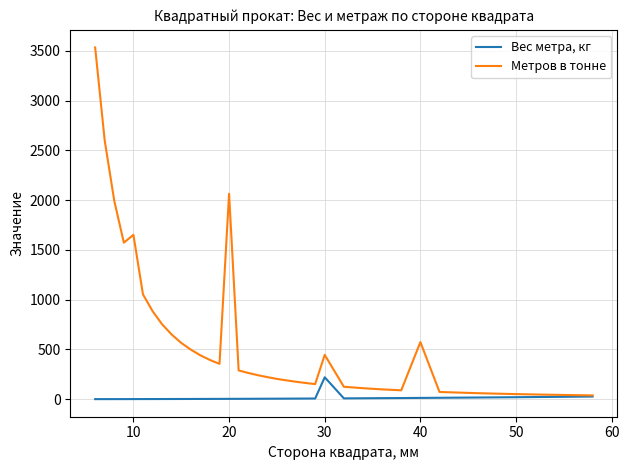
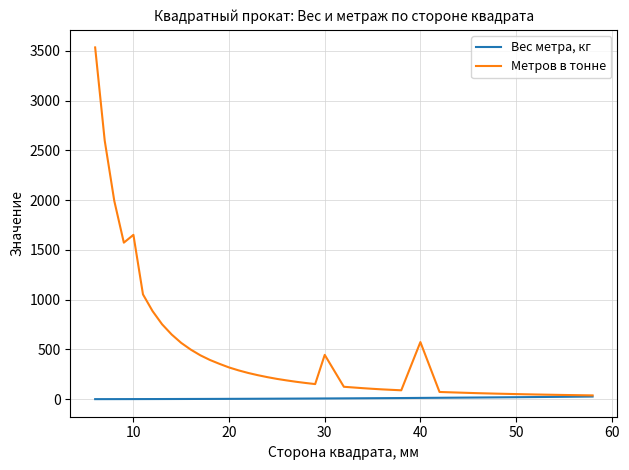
Метров в тонне, 20: 2100 -> 300
Вес метра, кг, 30: 200 -> 0
